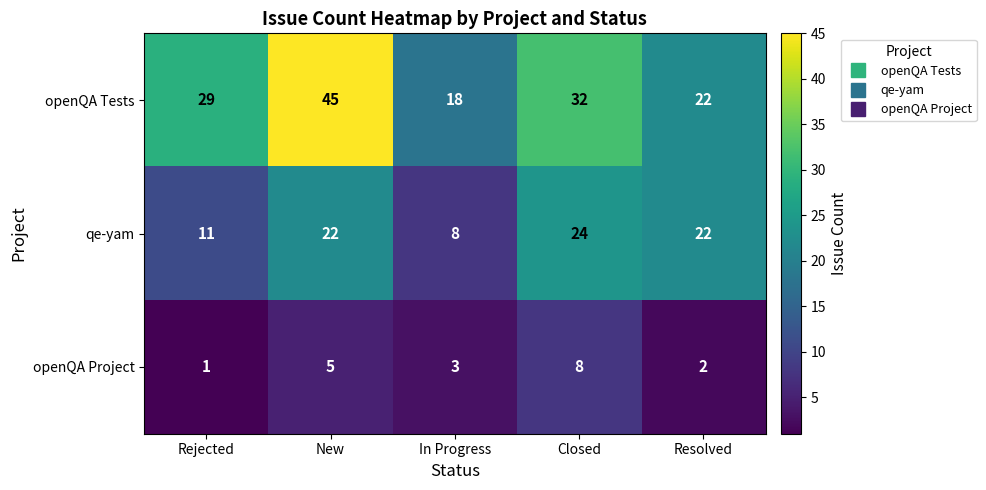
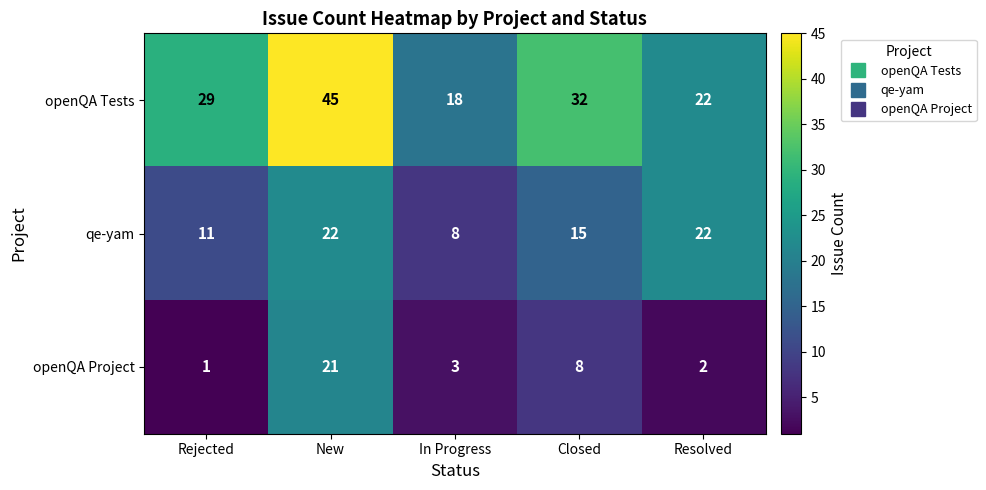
qe-yam, Closed: 24 -> 15
openQA Project, New: 5 -> 21
